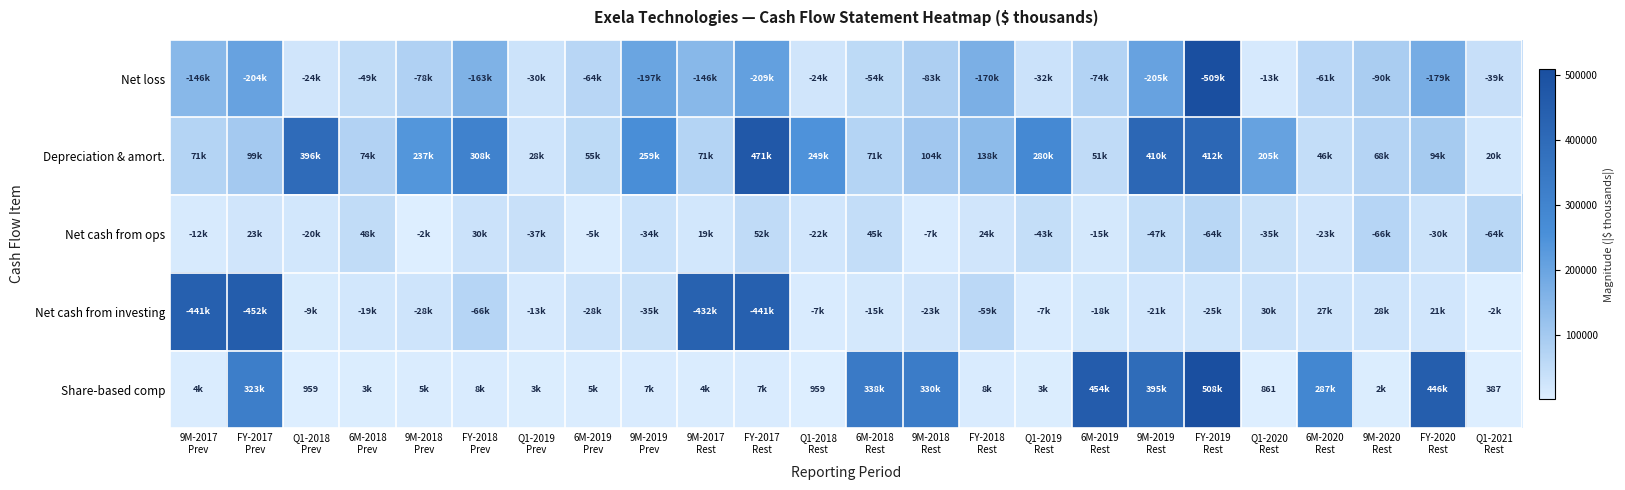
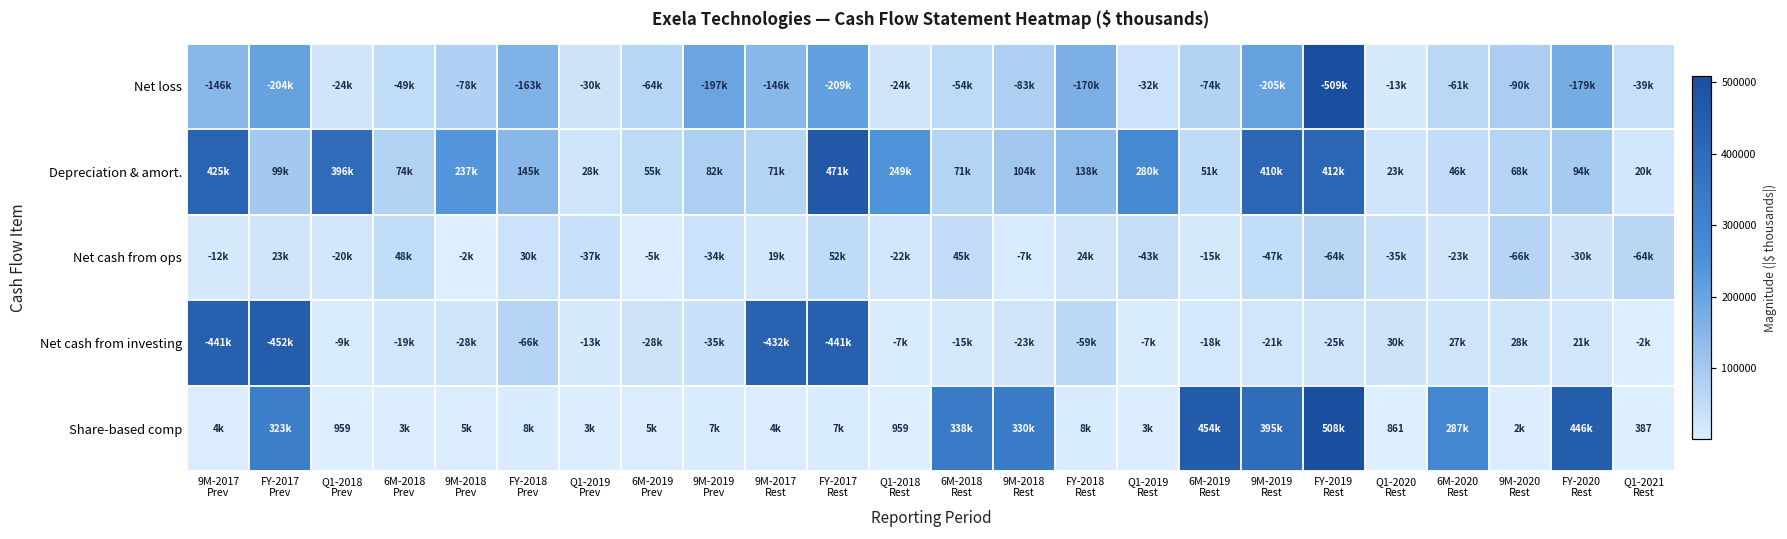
Depreciation & amort., 9M-2017 Prev: 71k -> 425k
Depreciation & amort., FY-2018 Prev: 308k -> 145k
Depreciation & amort., 9M-2019 Prev: 259k -> 82k
Depreciation & amort., Q1-2020 Rest: 205k -> 23k
